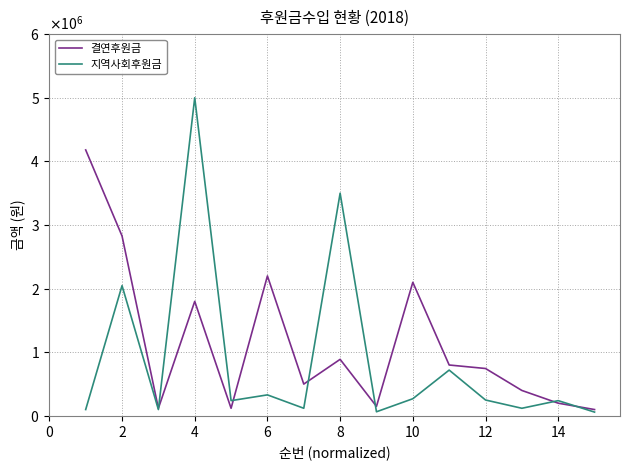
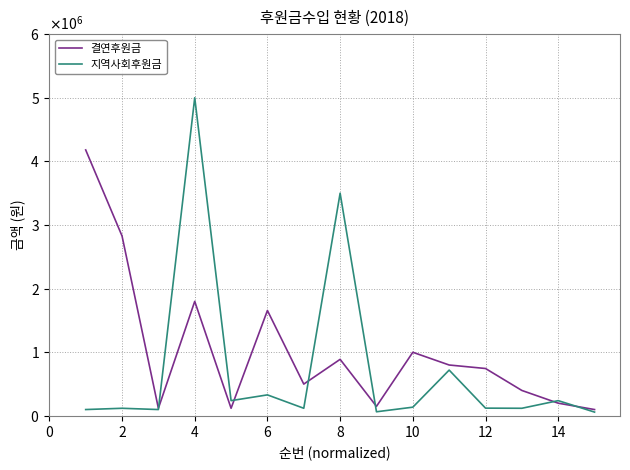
지역사회후원금, 2: 2000000 -> 100000
결연후원금, 6: 2200000 -> 1700000
결연후원금, 10: 2100000 -> 1000000
지역사회후원금, 10: 300000 -> 100000
지역사회후원금, 12: 300000 -> 100000
